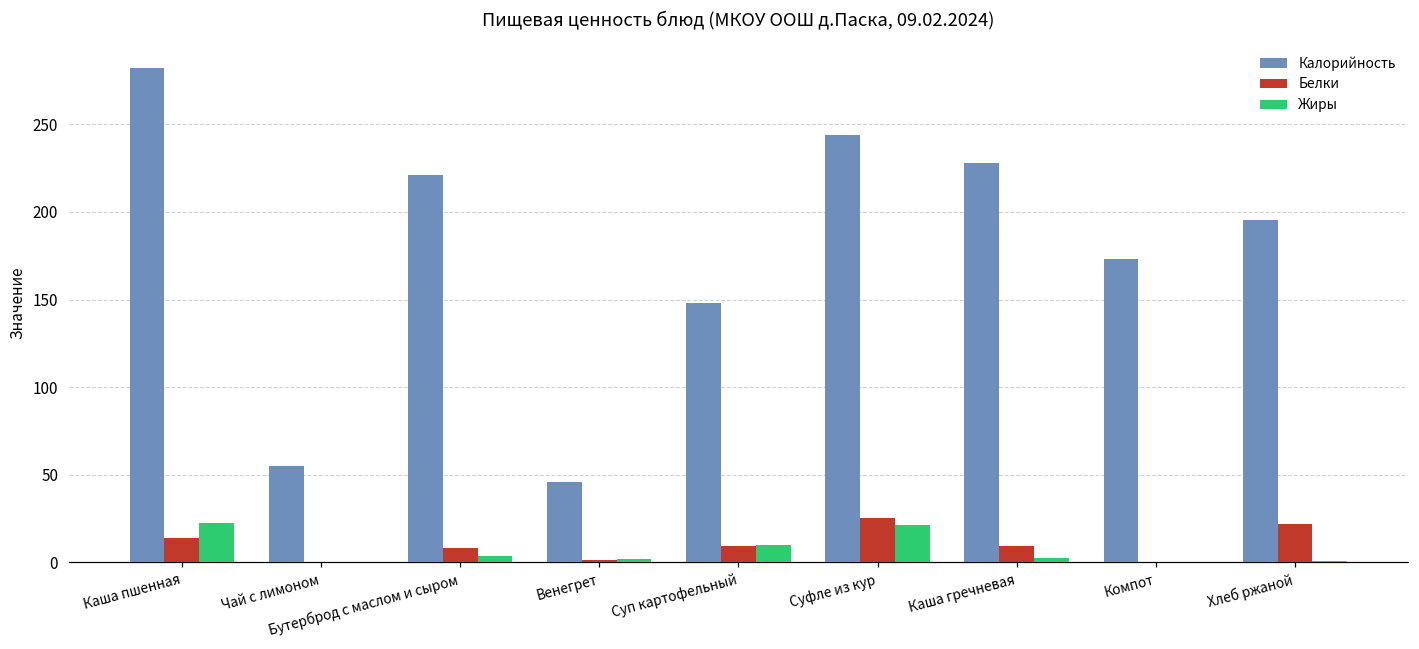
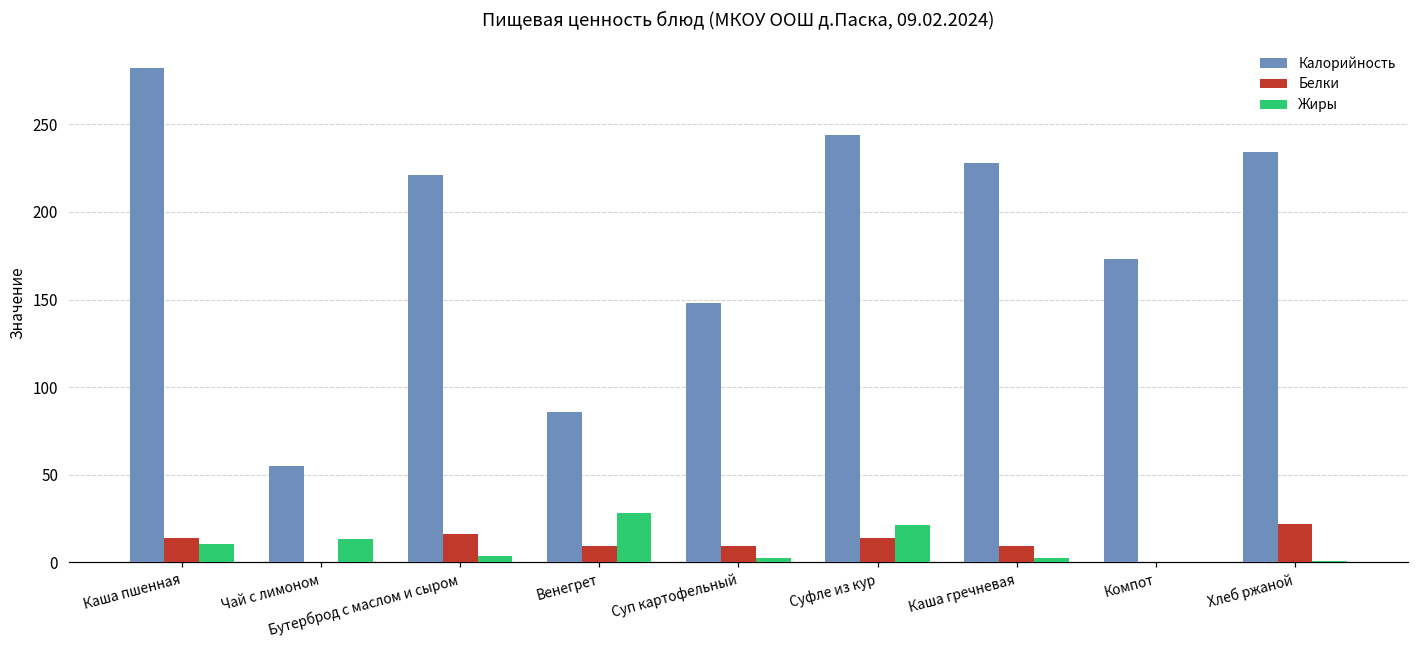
Жиры, Каша пшенная: 22 -> 10
Жиры, Чай с лимоном: 0 -> 13
Белки, Бутерброд с маслом и сыром: 8 -> 16
Калорийность, Венегрет: 46 -> 86
Белки, Венегрет: 1 -> 9
Жиры, Венегрет: 2 -> 28
Жиры, Суп картофельный: 10 -> 3
Белки, Суфле из кур: 26 -> 14
Калорийность, Хлеб ржаной: 195 -> 235
